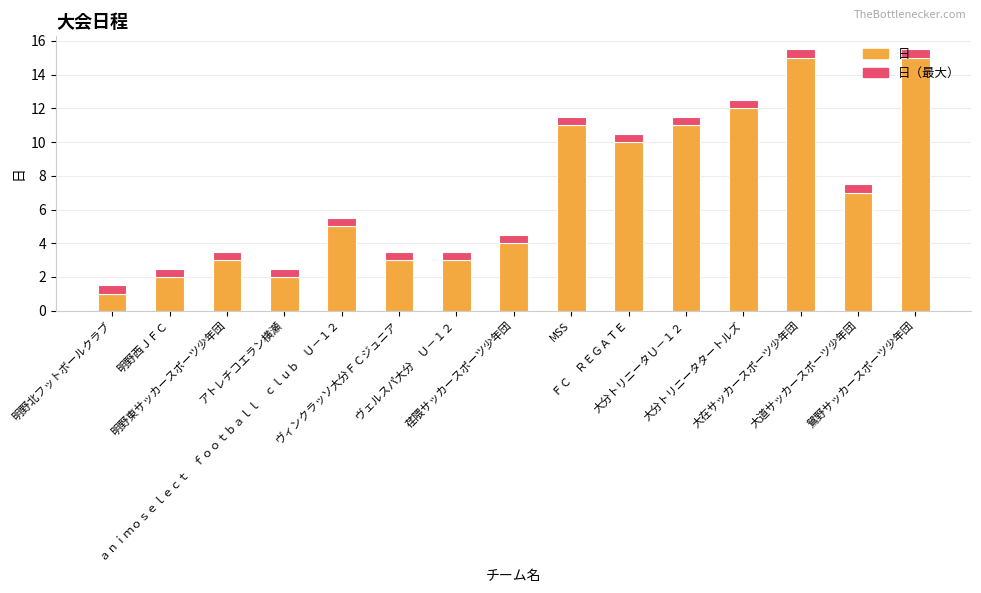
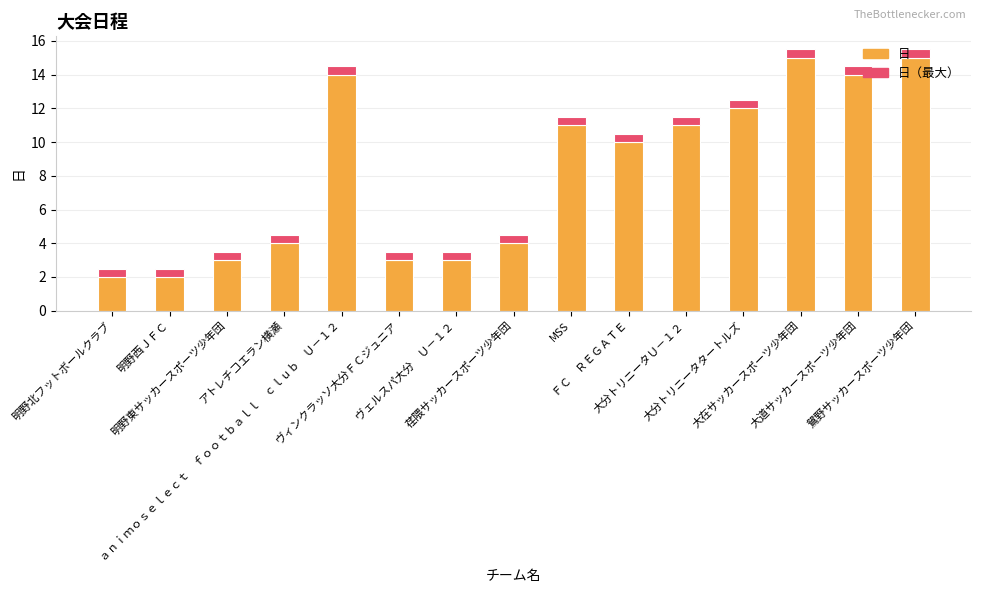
日, 明野北フットボールクラブ: 1 -> 2
日, アトレチコエラン横瀬: 2 -> 4
日, ａｎｉｍｏｓｅｌｅｃｔ ｆｏｏｔｂａｌｌ ｃｌｕｂ Ｕ－１２: 5 -> 14
日, 大道サッカースポーツ少年団: 7 -> 14
